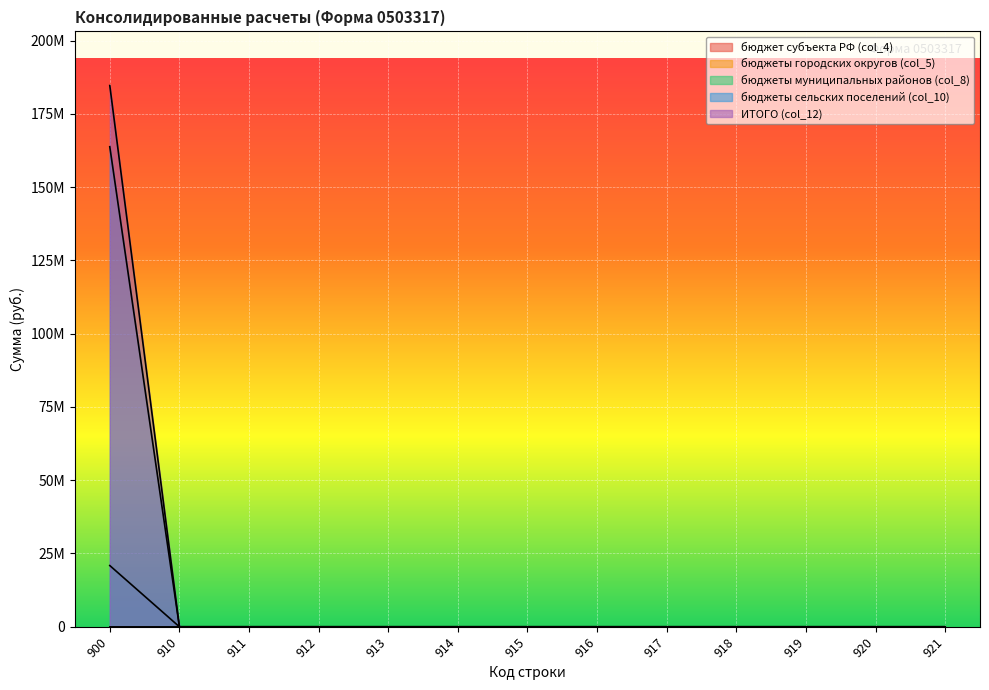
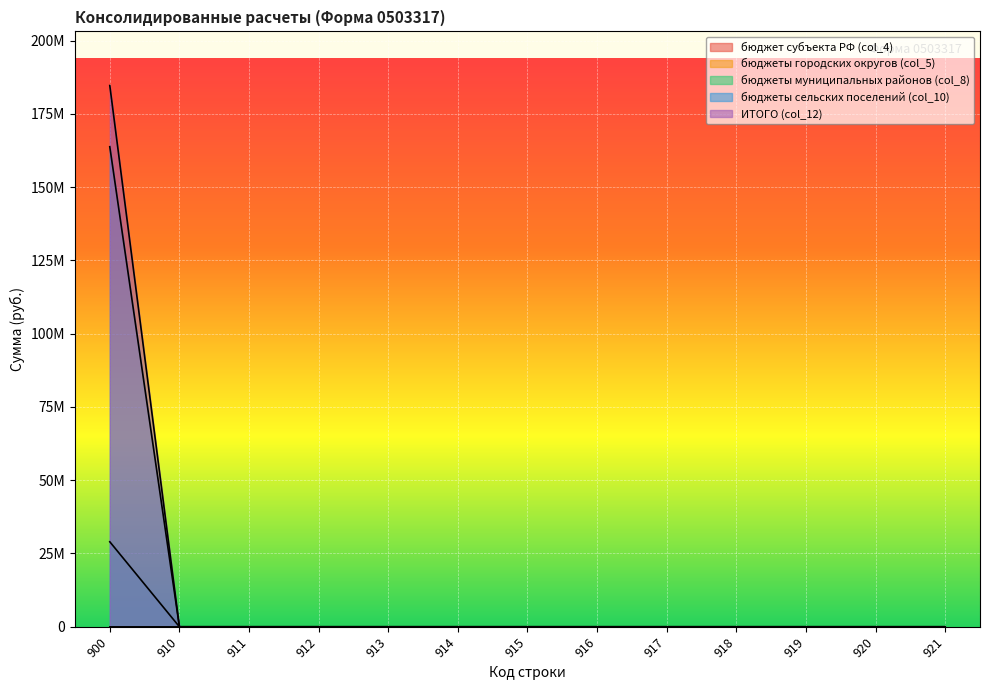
бюджеты муниципальных районов (col_8), 900: 21000000 -> 29000000
